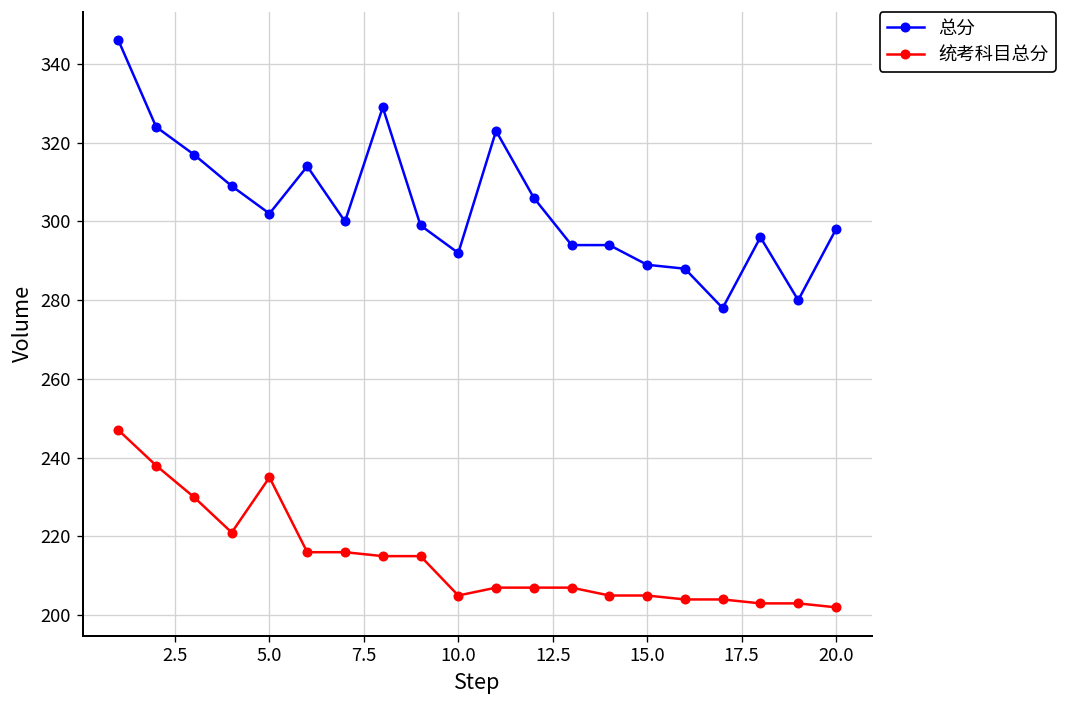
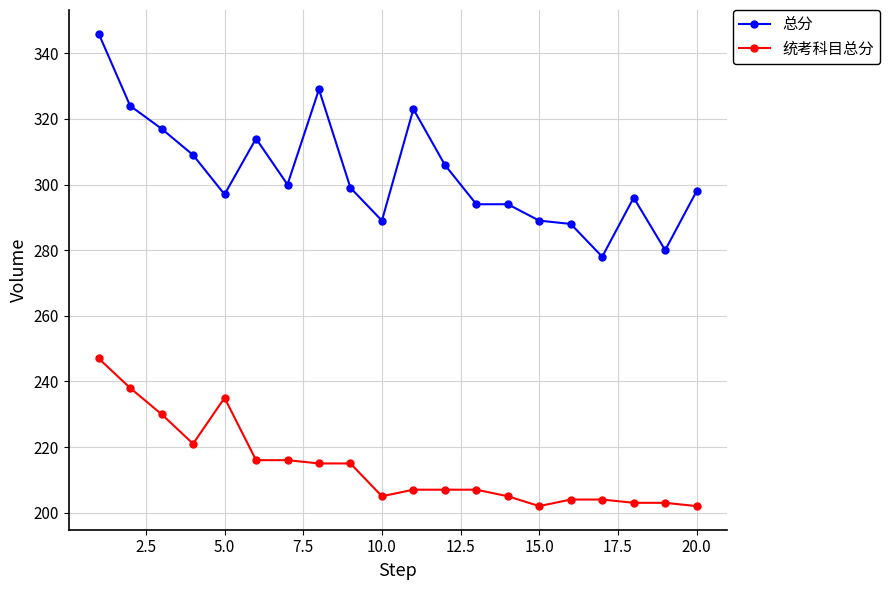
总分, 5.0: 302 -> 297
总分, 10.0: 292 -> 289
统考科目总分, 15.0: 205 -> 202
